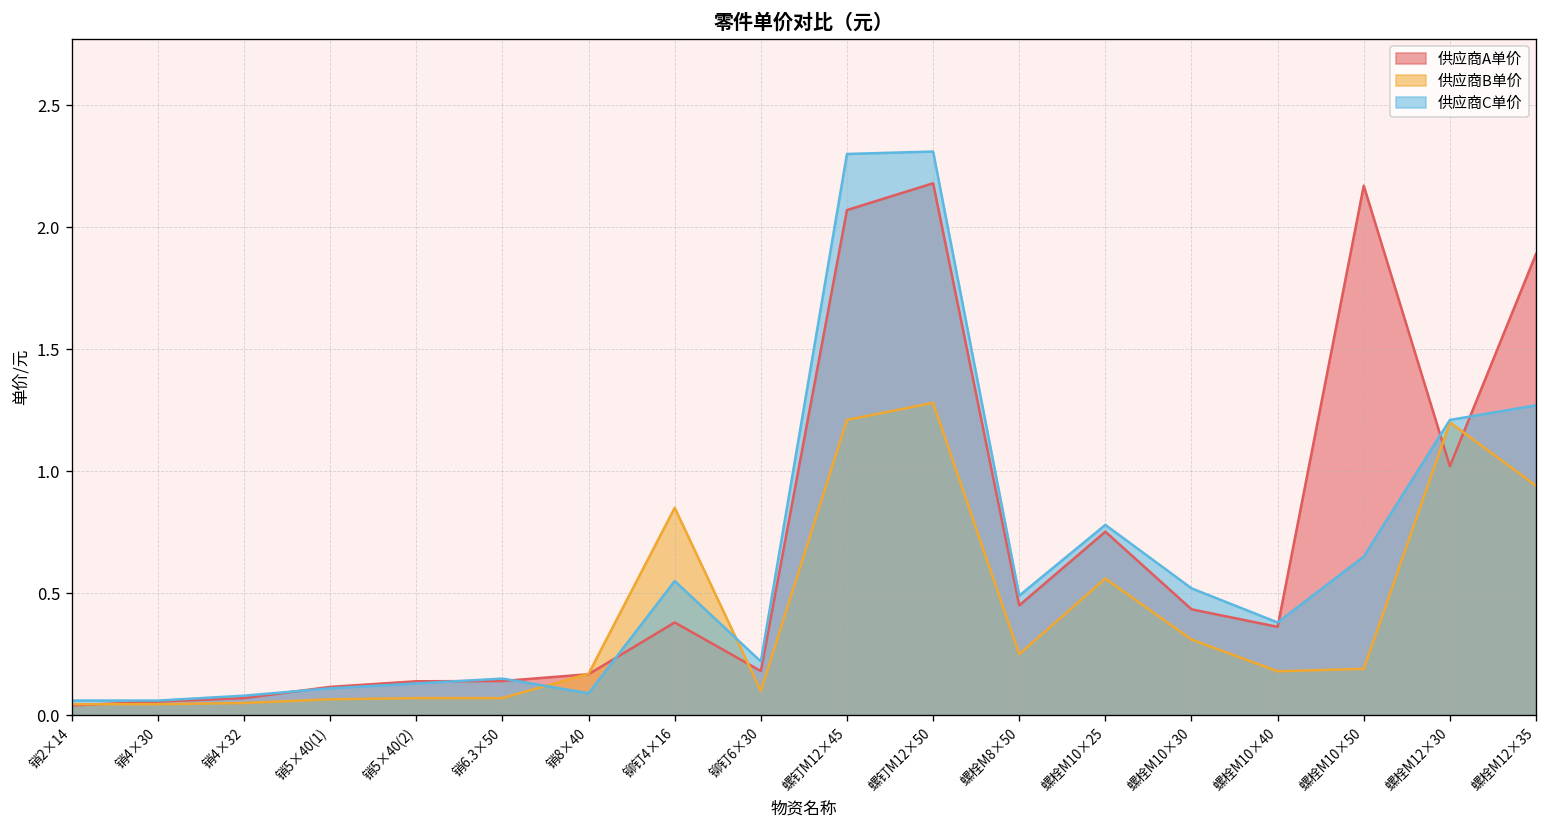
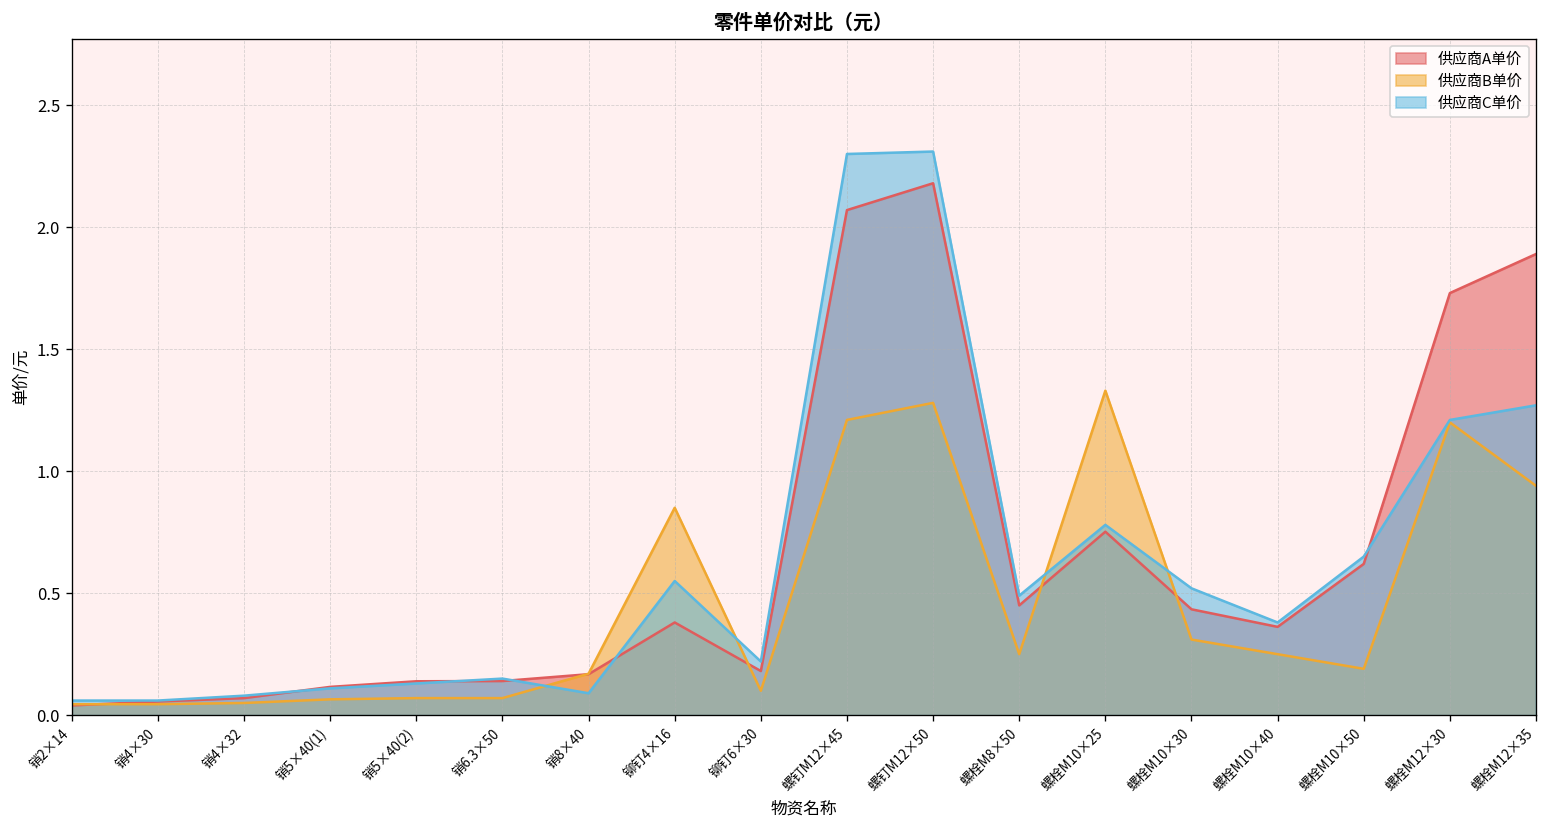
供应商B单价, 螺栓M10×25: 0.56 -> 1.33
供应商B单价, 螺栓M10×40: 0.18 -> 0.25
供应商A单价, 螺栓M10×50: 2.17 -> 0.62
供应商A单价, 螺栓M12×30: 1.02 -> 1.73
